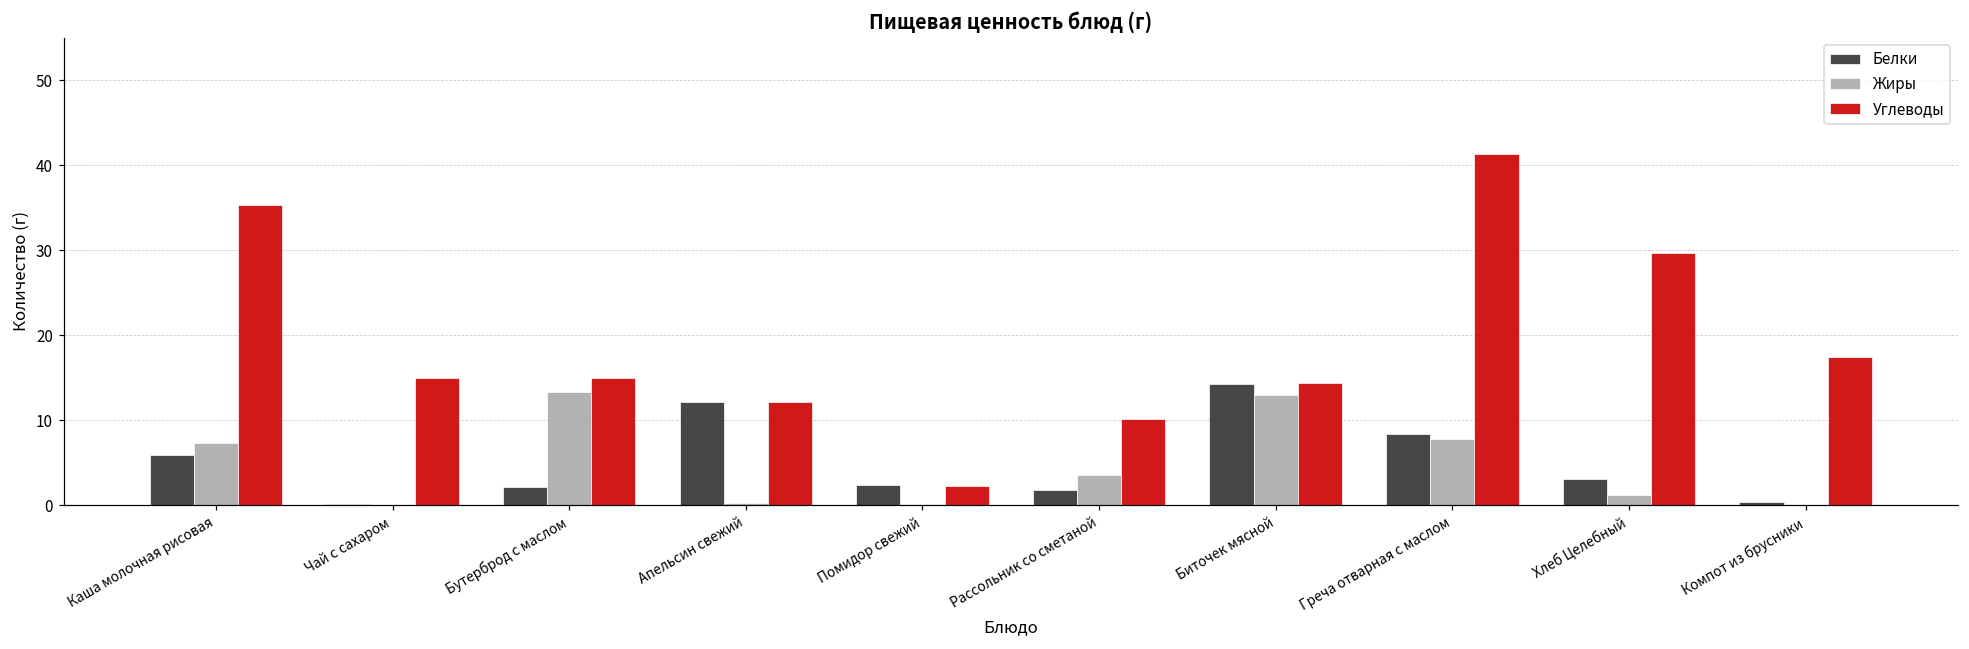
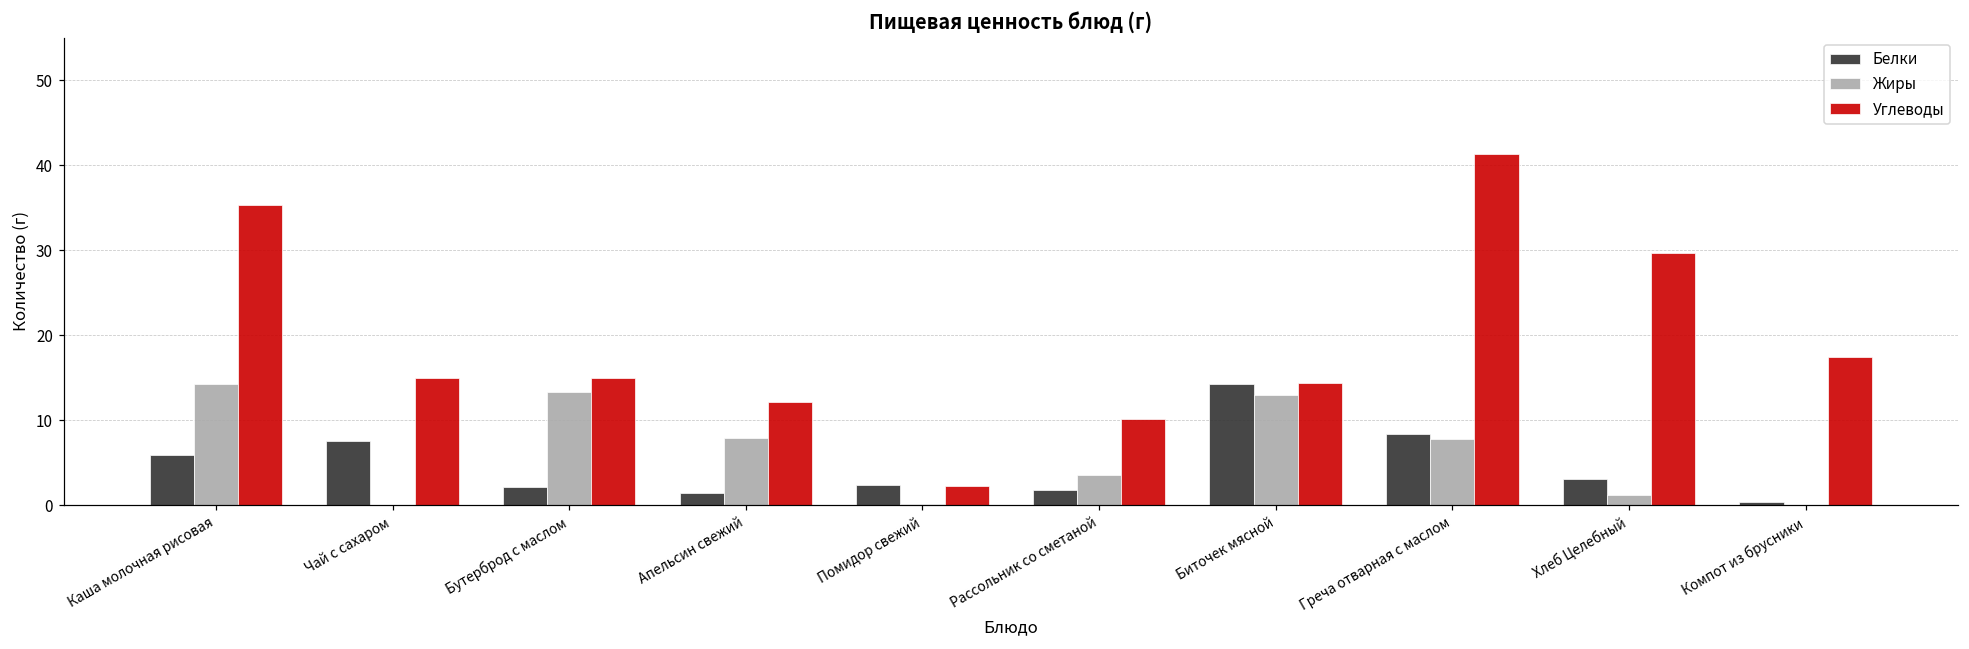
Жиры, Каша молочная рисовая: 7 -> 14
Белки, Чай с сахаром: 0 -> 8
Белки, Апельсин свежий: 12 -> 1
Жиры, Апельсин свежий: 0 -> 8
